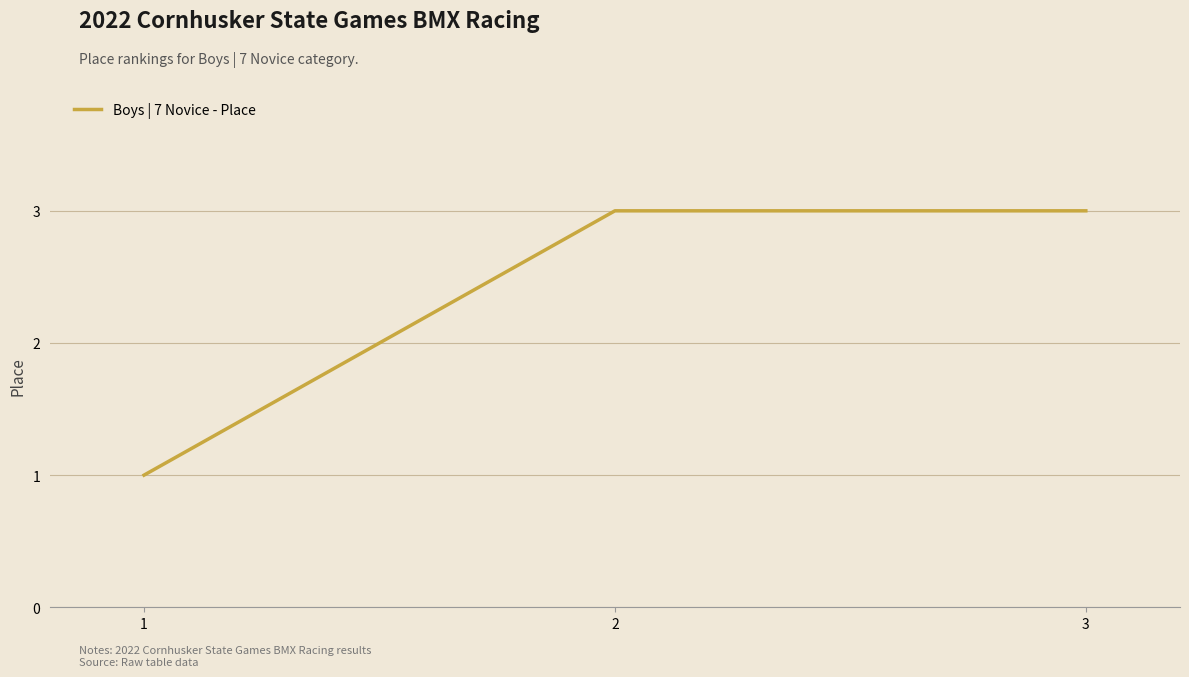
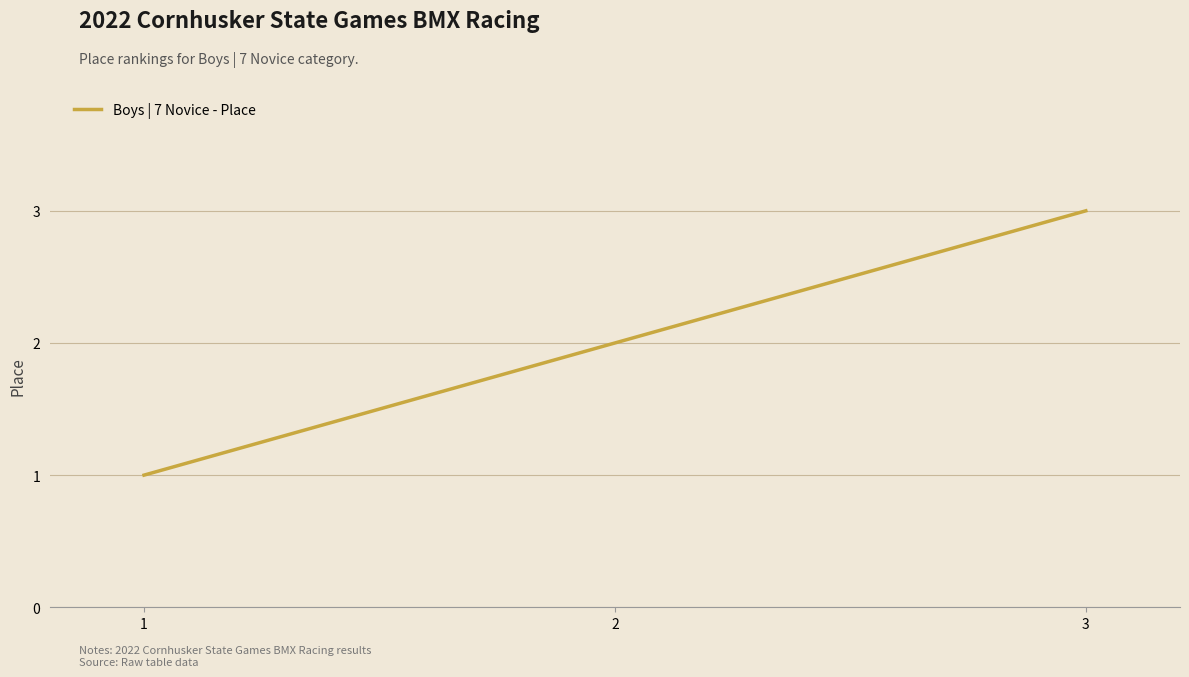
2: 3 -> 2
